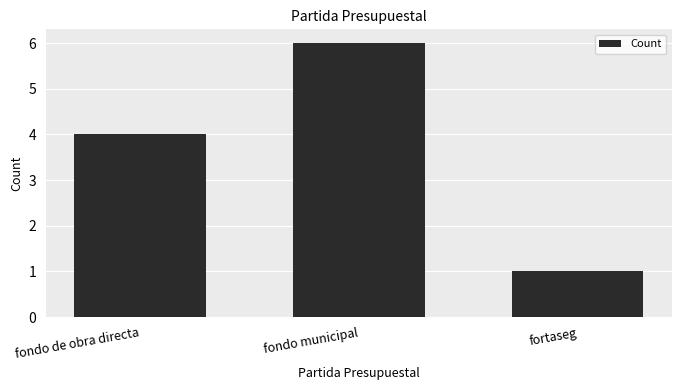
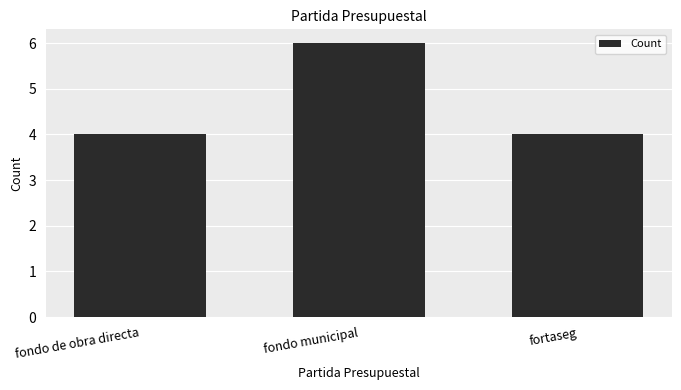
fortaseg: 1 -> 4
